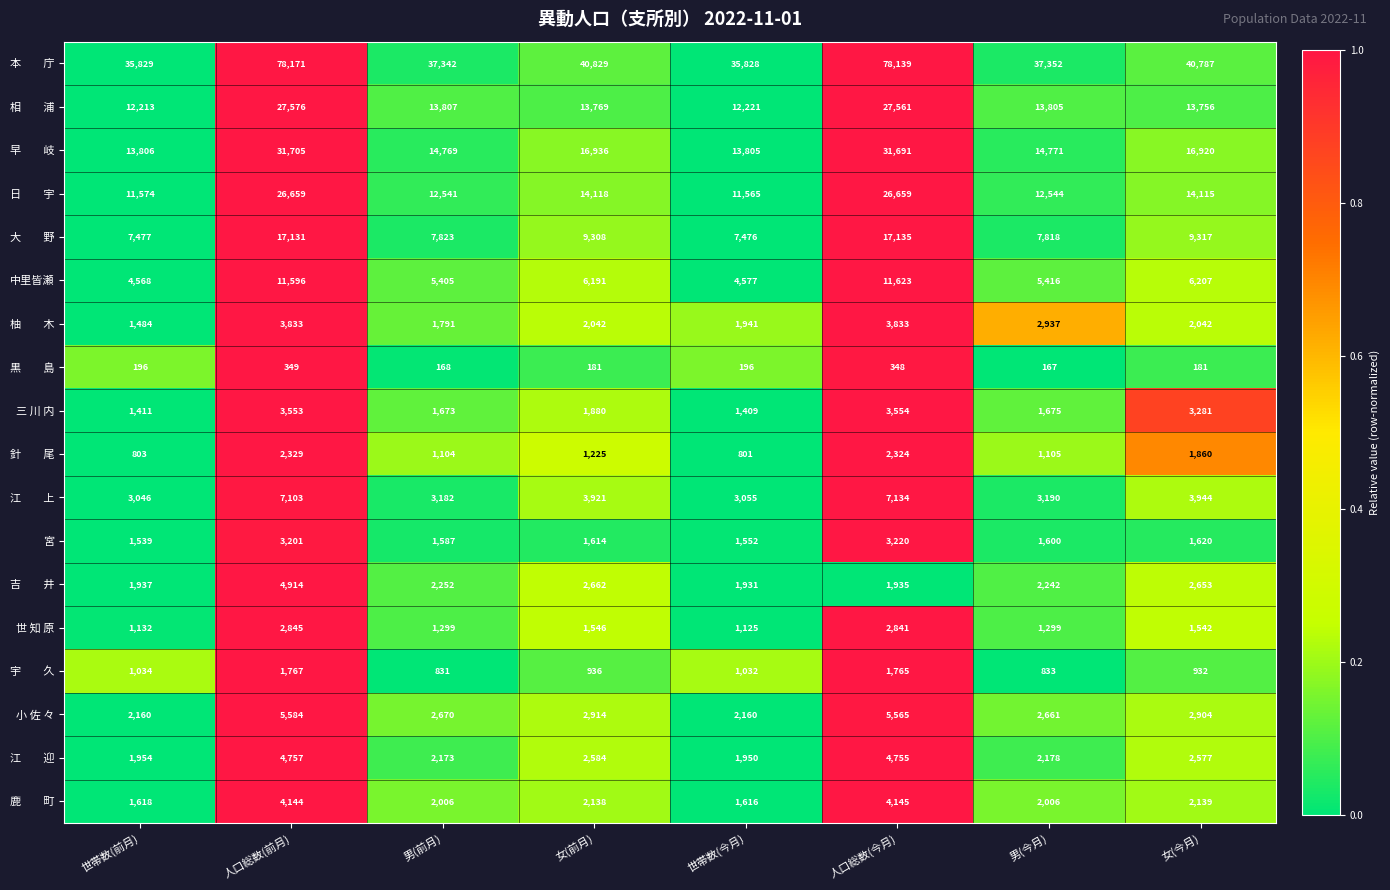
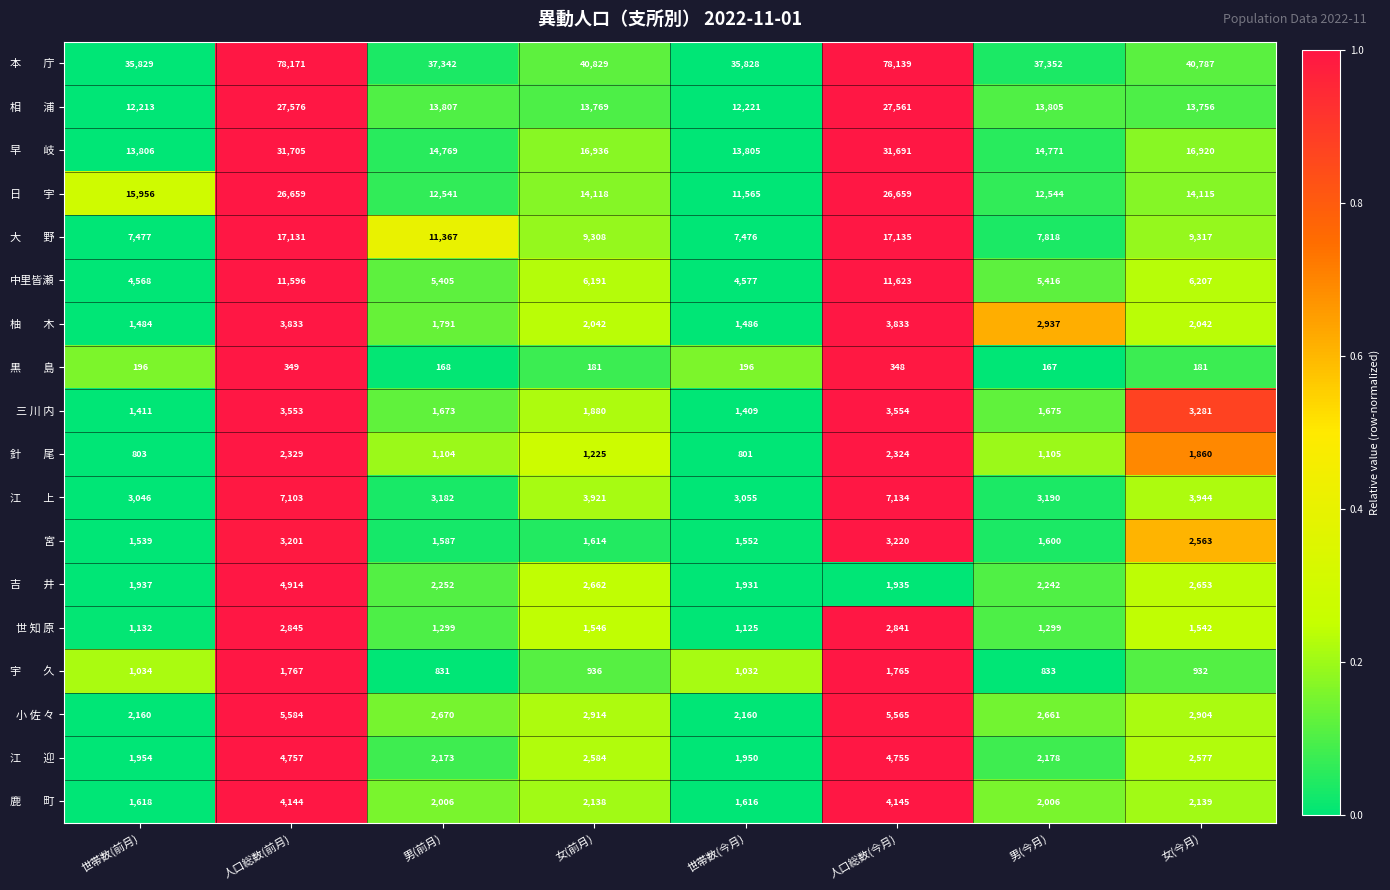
日 宇, 世帯数(前月): 11,574 -> 15,956
大 野, 男(前月): 7,823 -> 11,367
柚 木, 世帯数(今月): 1,941 -> 1,486
宮, 女(今月): 1,620 -> 2,563
